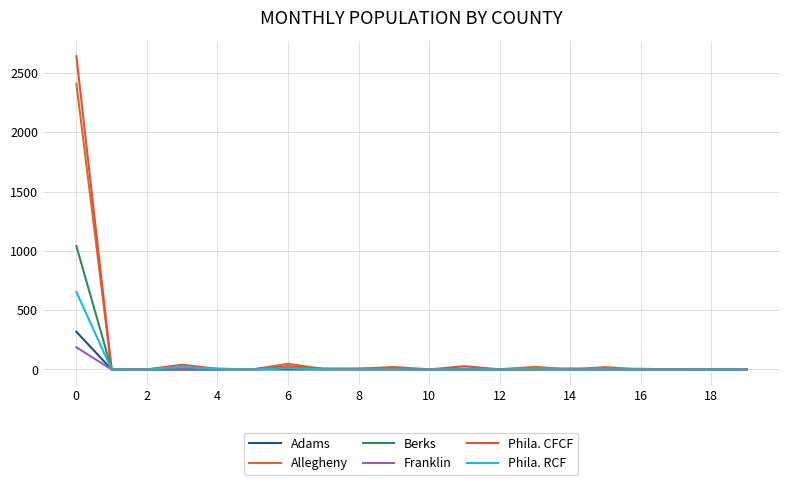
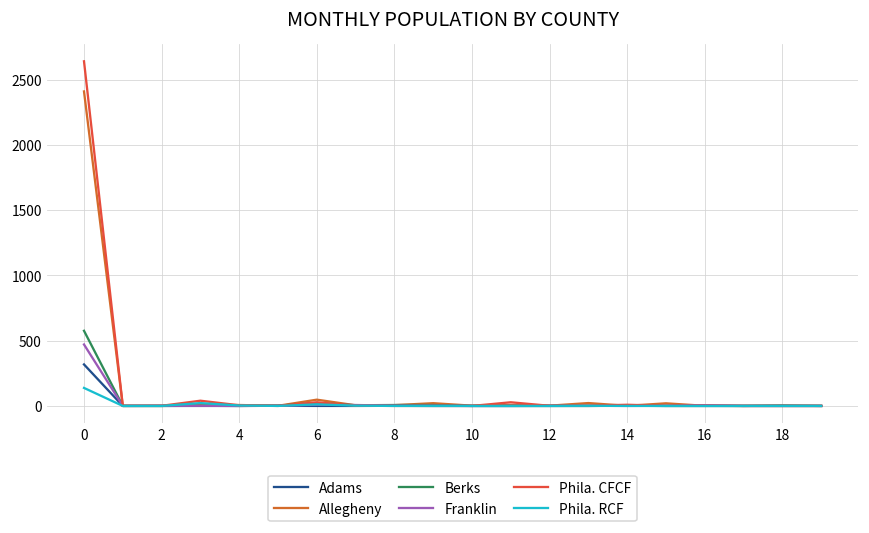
Berks, 0: 1040 -> 580
Franklin, 0: 190 -> 470
Phila. RCF, 0: 650 -> 140
